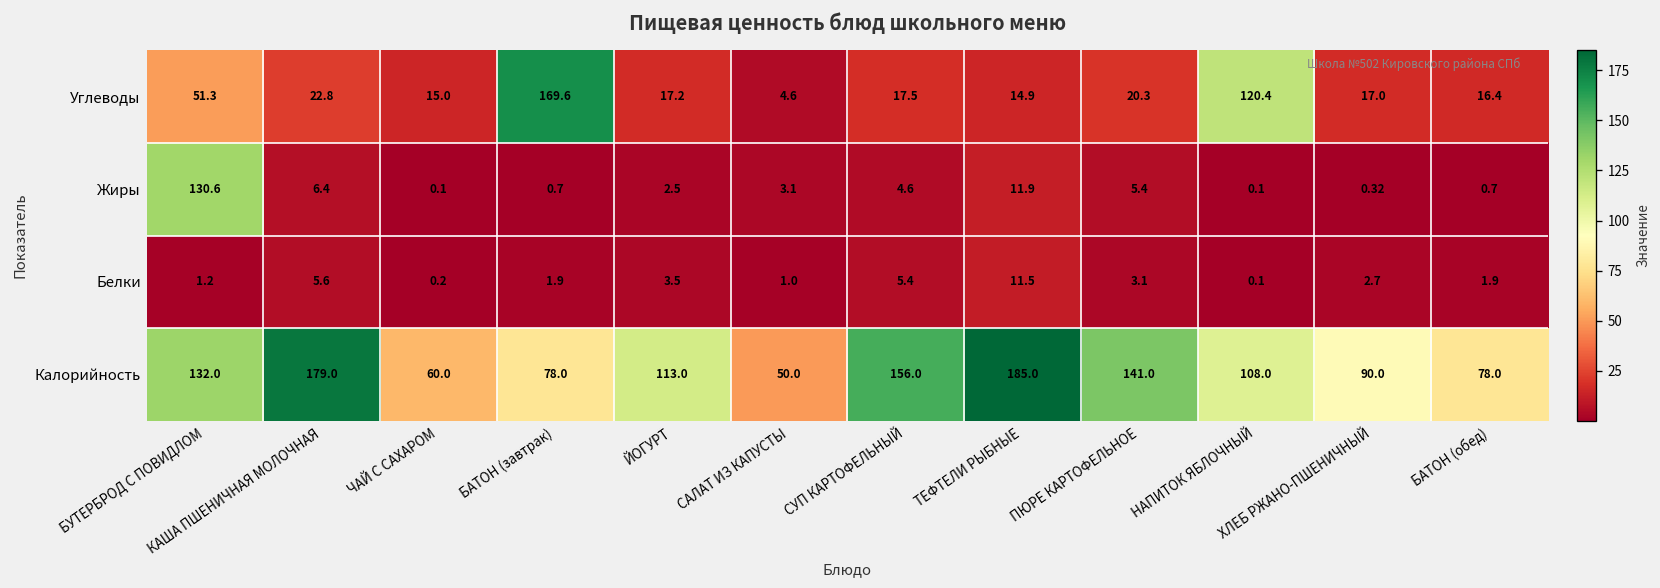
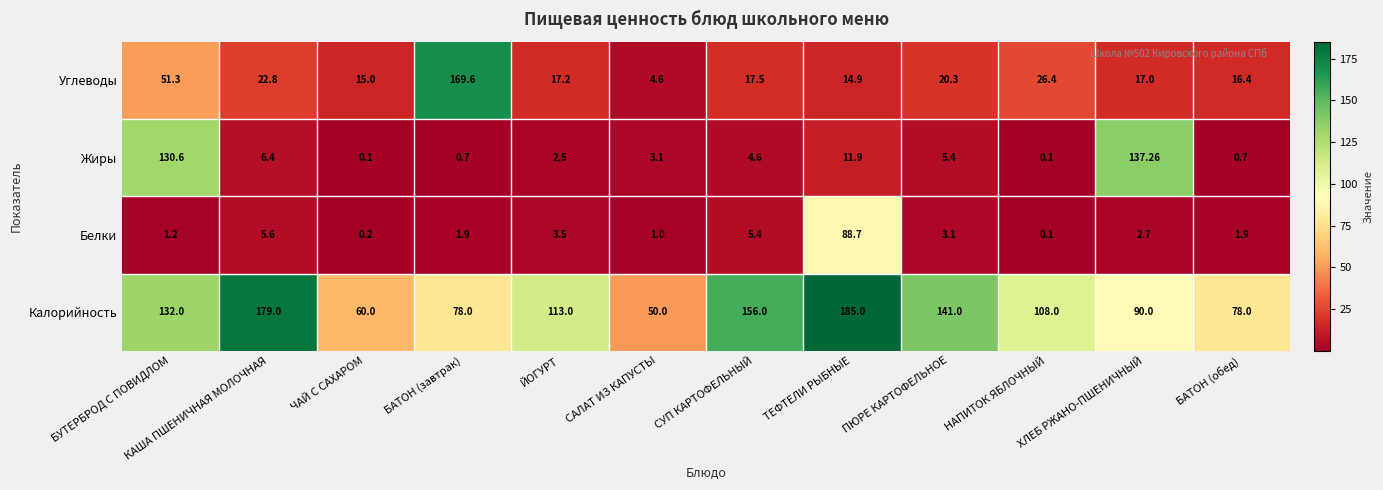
Углеводы, НАПИТОК ЯБЛОЧНЫЙ: 120.4 -> 26.4
Жиры, ХЛЕБ РЖАНО-ПШЕНИЧНЫЙ: 0.32 -> 137.26
Белки, ТЕФТЕЛИ РЫБНЫЕ: 11.5 -> 88.7
